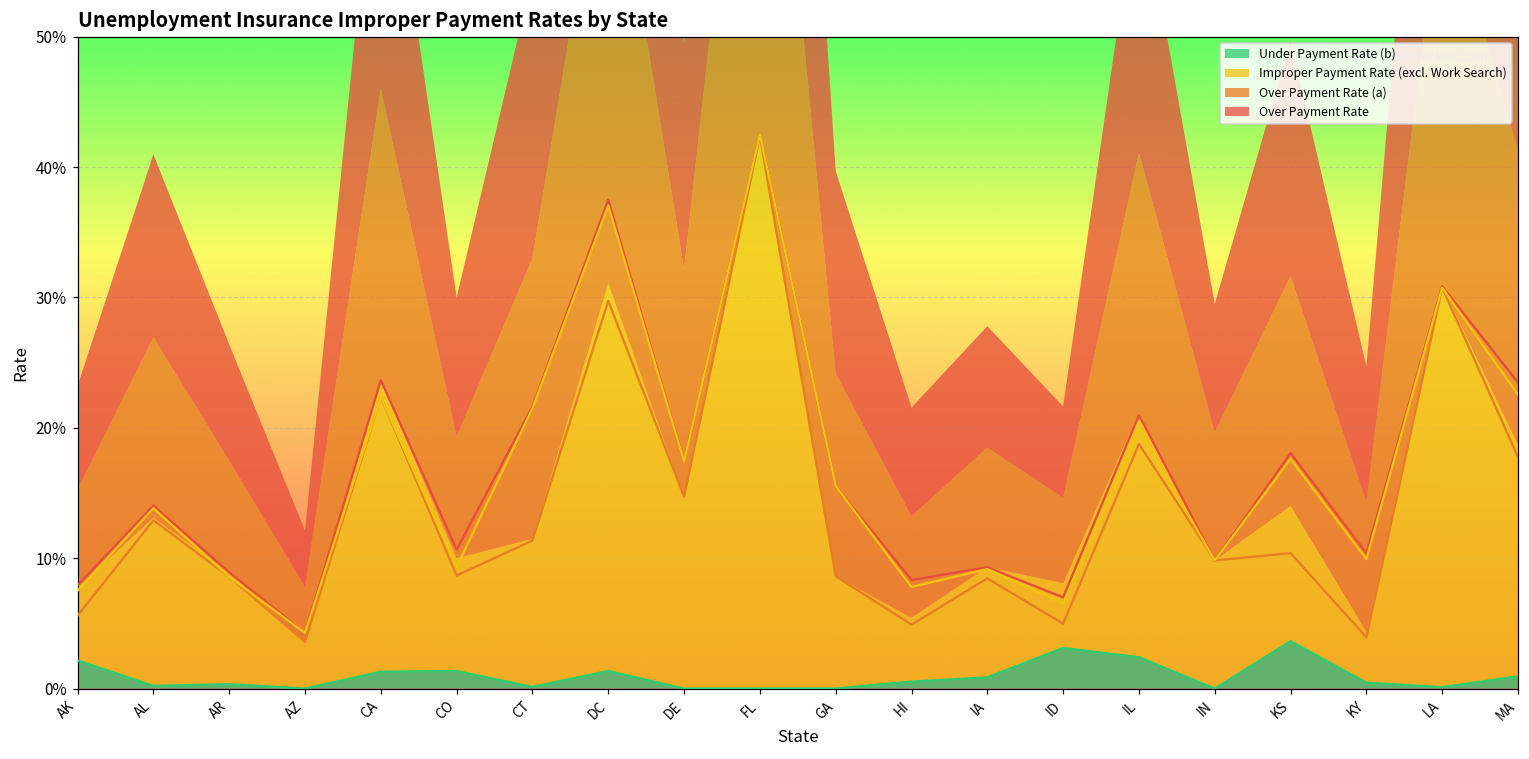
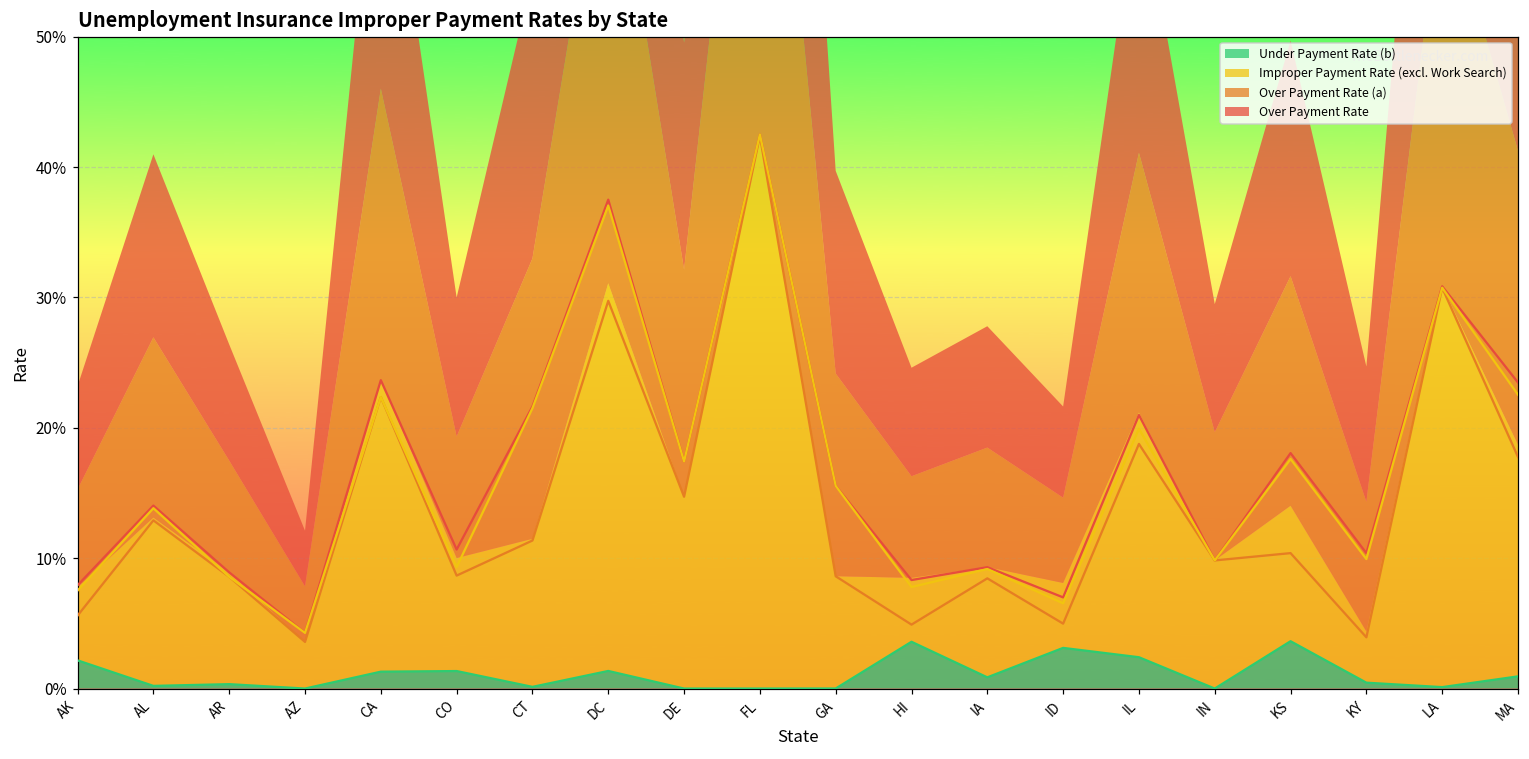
Under Payment Rate (b), HI: 0.5% -> 3.6%
